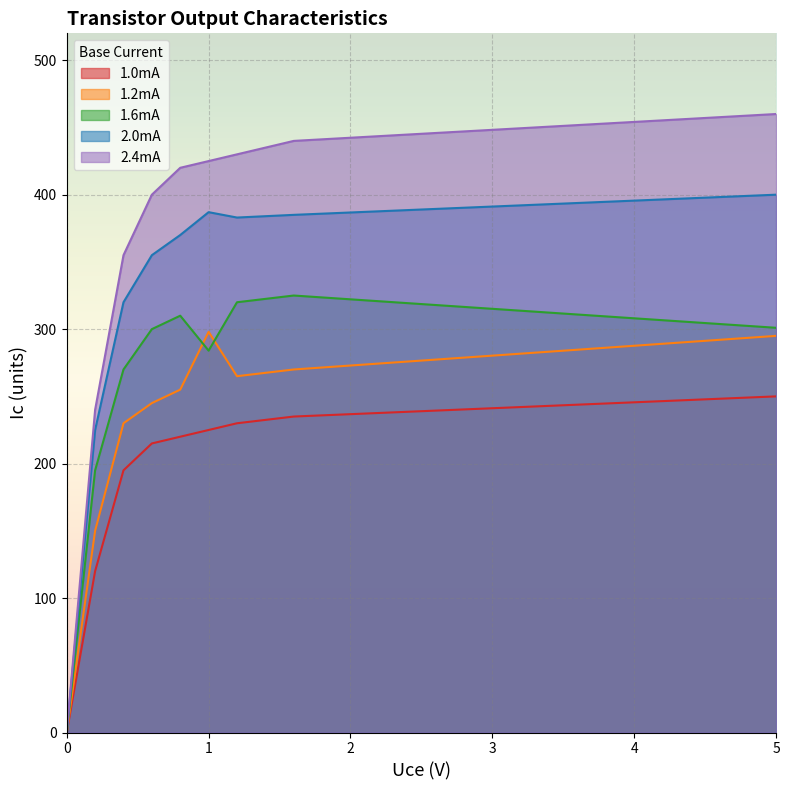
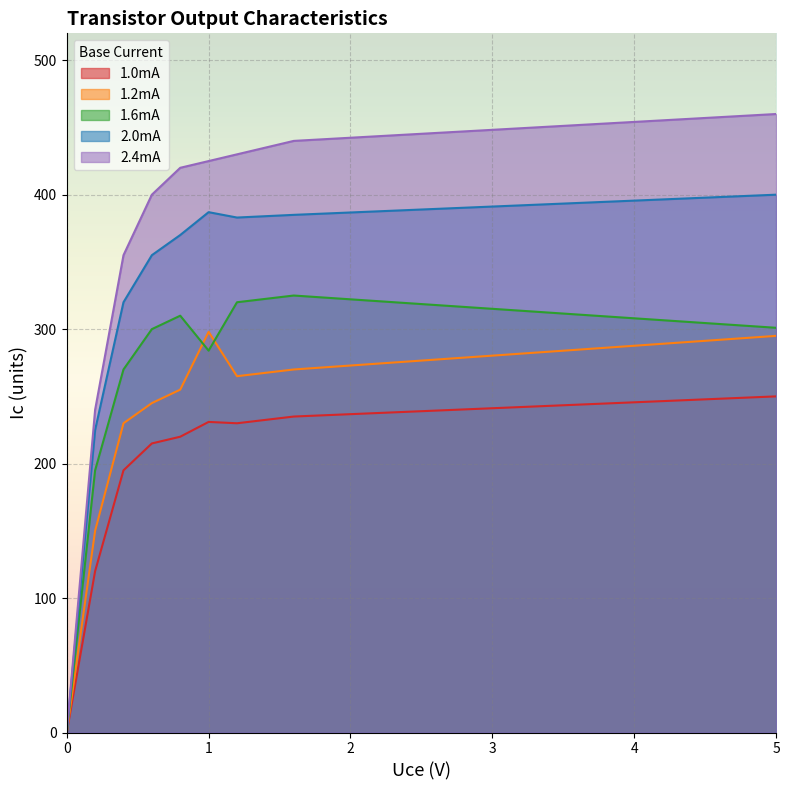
1.0mA, 1: 225 -> 231
